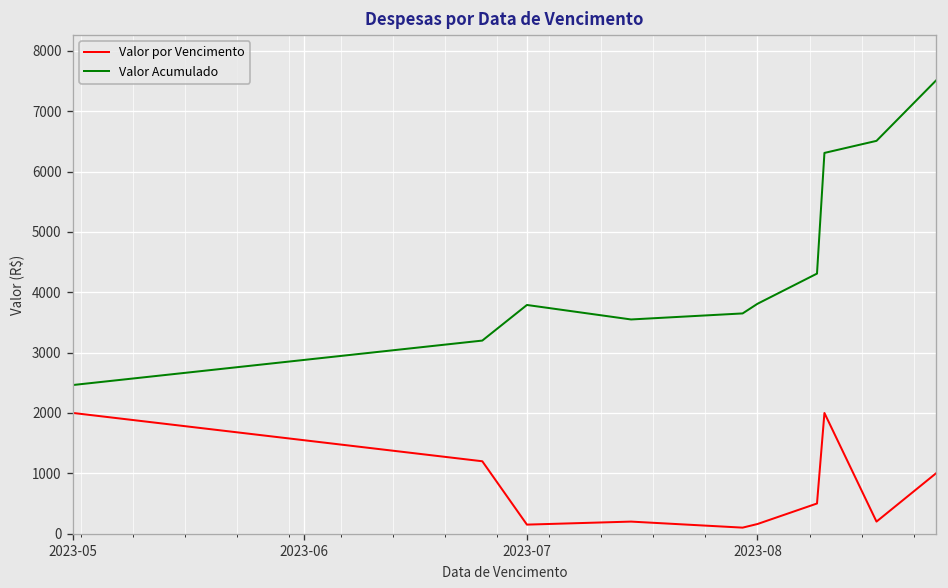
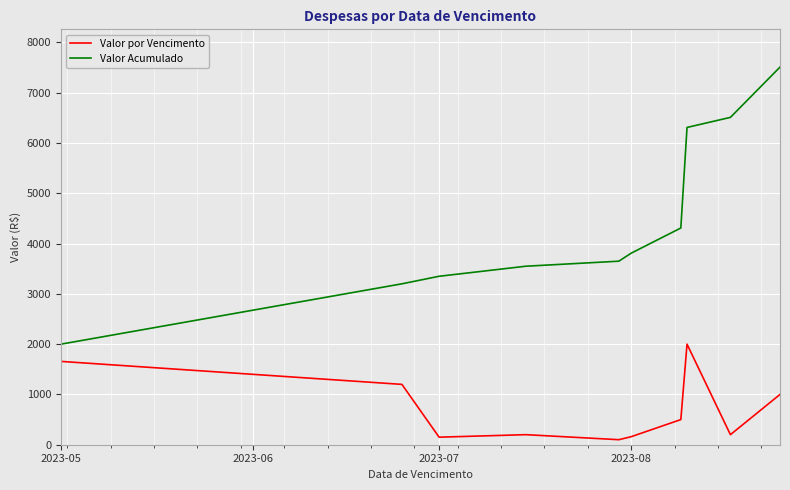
Valor por Vencimento, 2023-05: 2000 -> 1700
Valor Acumulado, 2023-05: 2500 -> 2000
Valor Acumulado, 2023-07: 3800 -> 3400
